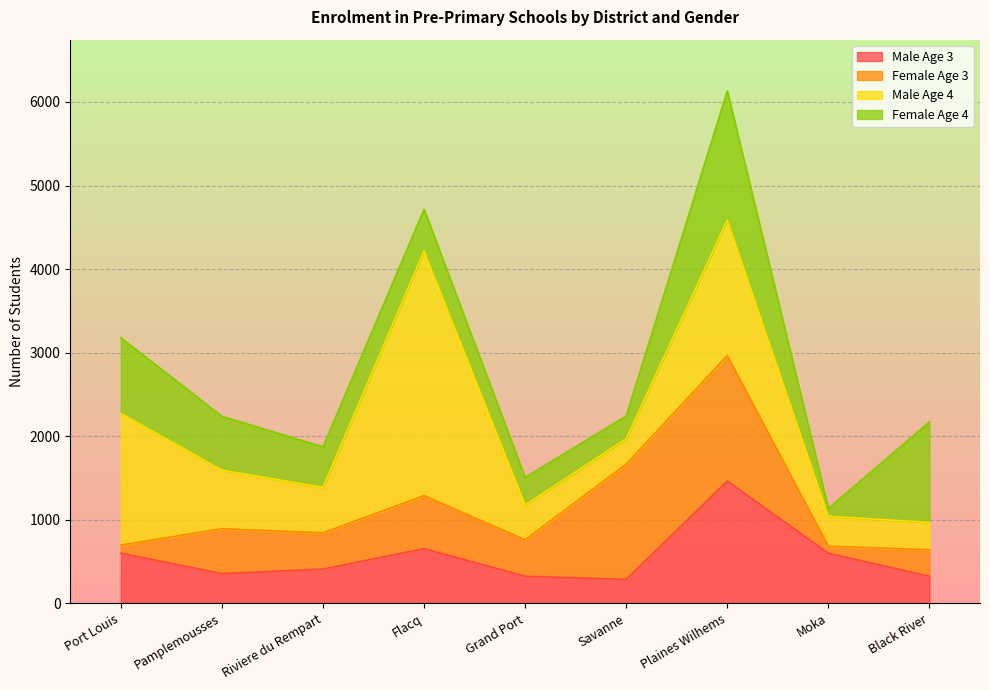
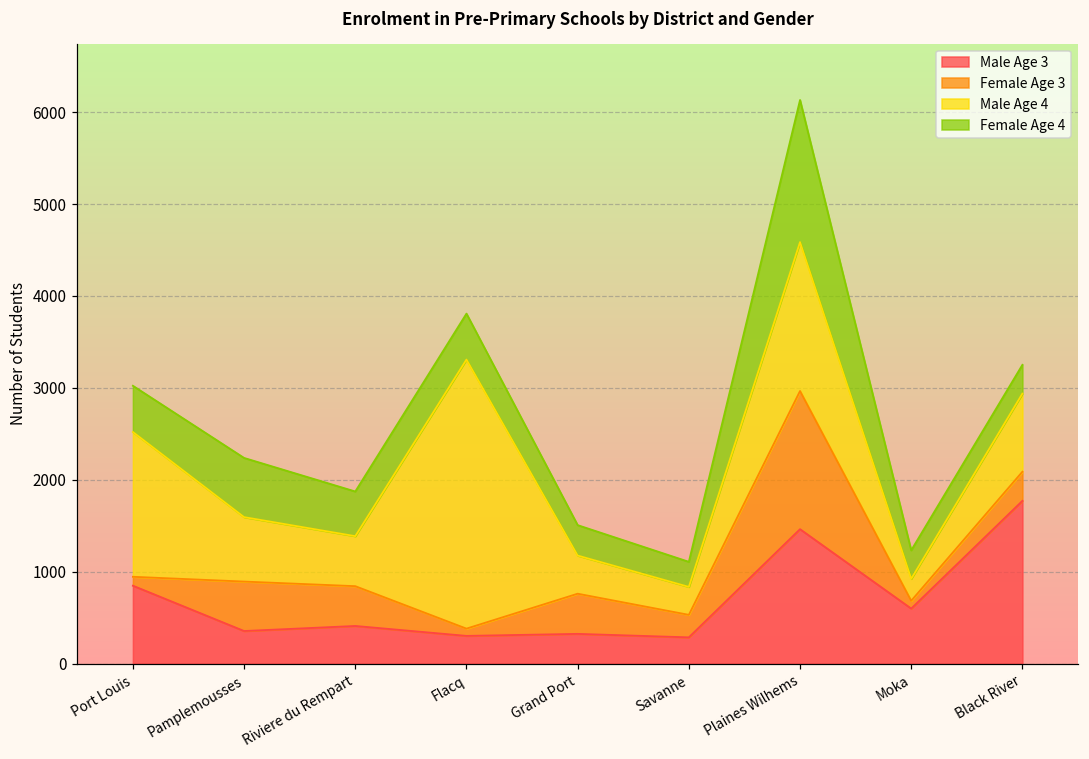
Male Age 3, Port Louis: 600 -> 800
Female Age 4, Port Louis: 900 -> 500
Male Age 3, Flacq: 700 -> 300
Female Age 3, Flacq: 600 -> 100
Female Age 3, Savanne: 1400 -> 200
Male Age 4, Moka: 400 -> 200
Female Age 4, Moka: 100 -> 300
Male Age 3, Black River: 300 -> 1800
Male Age 4, Black River: 300 -> 900
Female Age 4, Black River: 1200 -> 300
